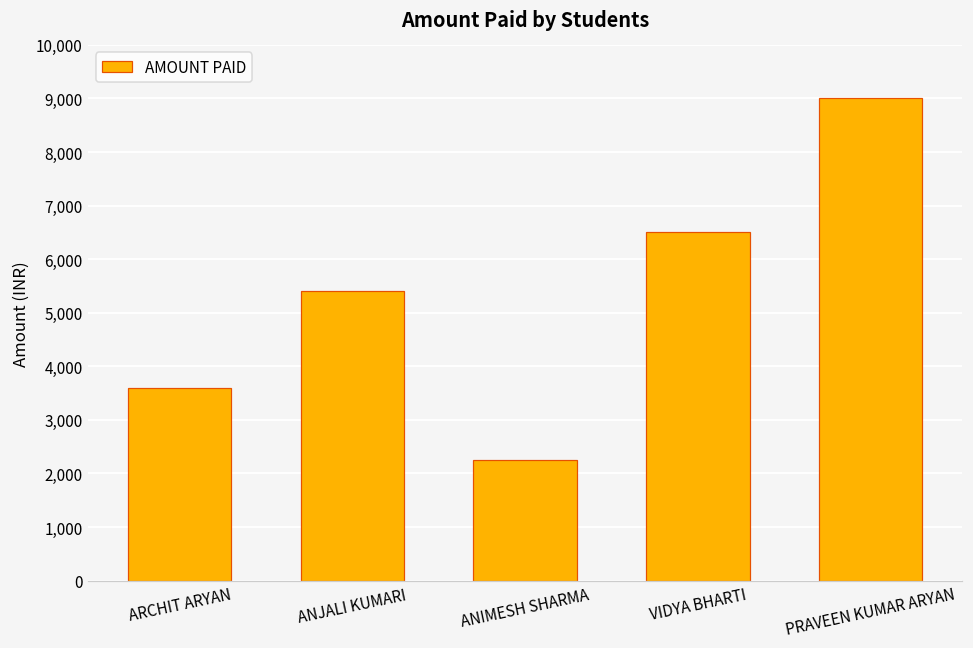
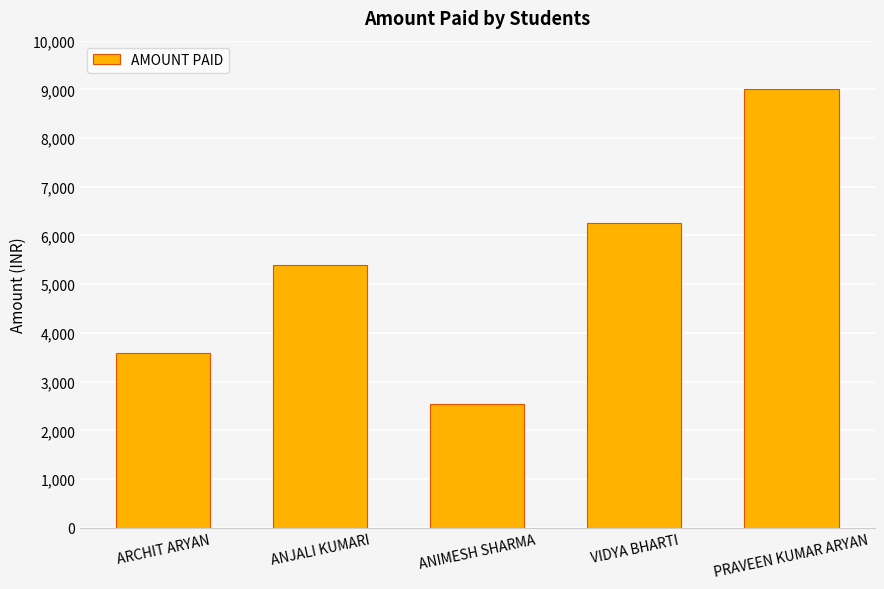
ANIMESH SHARMA: 2,300 -> 2,500
VIDYA BHARTI: 6,500 -> 6,200
